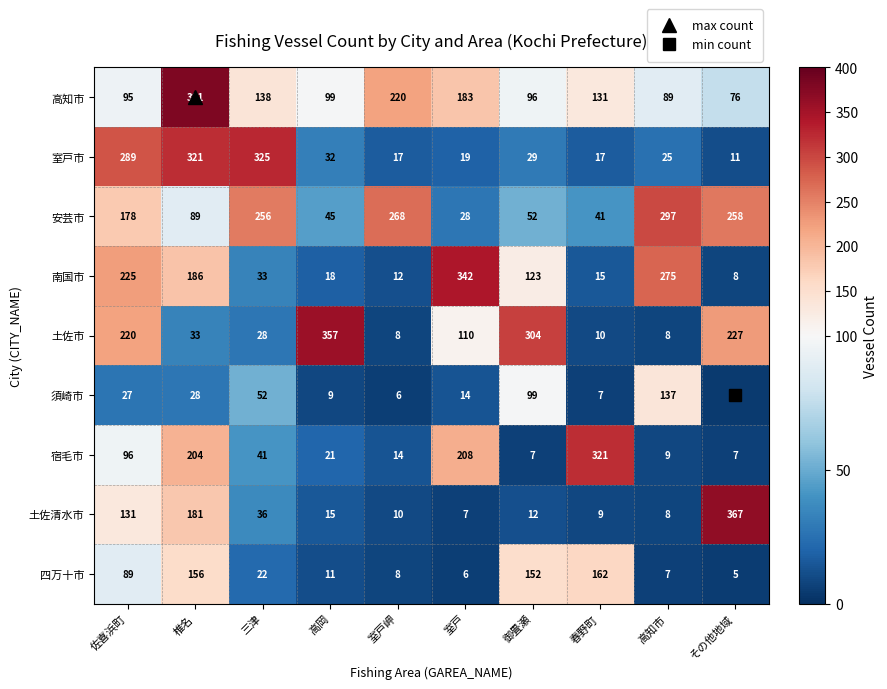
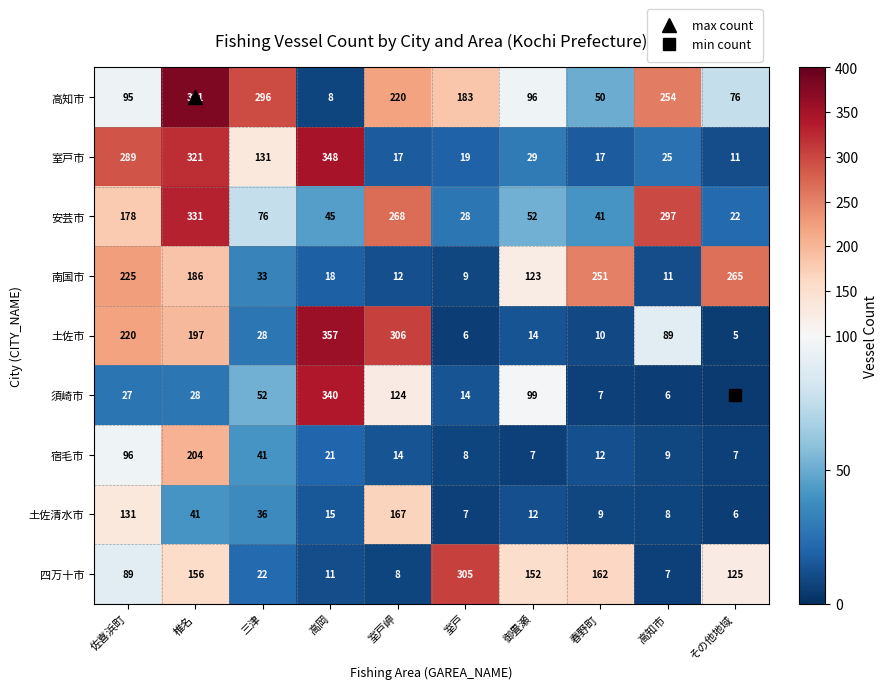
高知市, 三津: 138 -> 296
高知市, 高岡: 99 -> 8
高知市, 春野町: 131 -> 50
高知市, 高知市: 89 -> 254
室戸市, 三津: 325 -> 131
室戸市, 高岡: 32 -> 348
安芸市, 椎名: 89 -> 331
安芸市, 三津: 256 -> 76
安芸市, その他地域: 258 -> 22
南国市, 室戸: 342 -> 9
南国市, 春野町: 15 -> 251
南国市, 高知市: 275 -> 11
南国市, その他地域: 8 -> 265
土佐市, 椎名: 33 -> 197
土佐市, 室戸岬: 8 -> 306
土佐市, 室戸: 110 -> 6
土佐市, 御畳瀬: 304 -> 14
土佐市, 高知市: 8 -> 89
土佐市, その他地域: 227 -> 5
須崎市, 高岡: 9 -> 340
須崎市, 室戸岬: 6 -> 124
須崎市, 高知市: 137 -> 6
宿毛市, 室戸: 208 -> 8
宿毛市, 春野町: 321 -> 12
土佐清水市, 椎名: 181 -> 41
土佐清水市, 室戸岬: 10 -> 167
土佐清水市, その他地域: 367 -> 6
四万十市, 室戸: 6 -> 305
四万十市, その他地域: 5 -> 125
